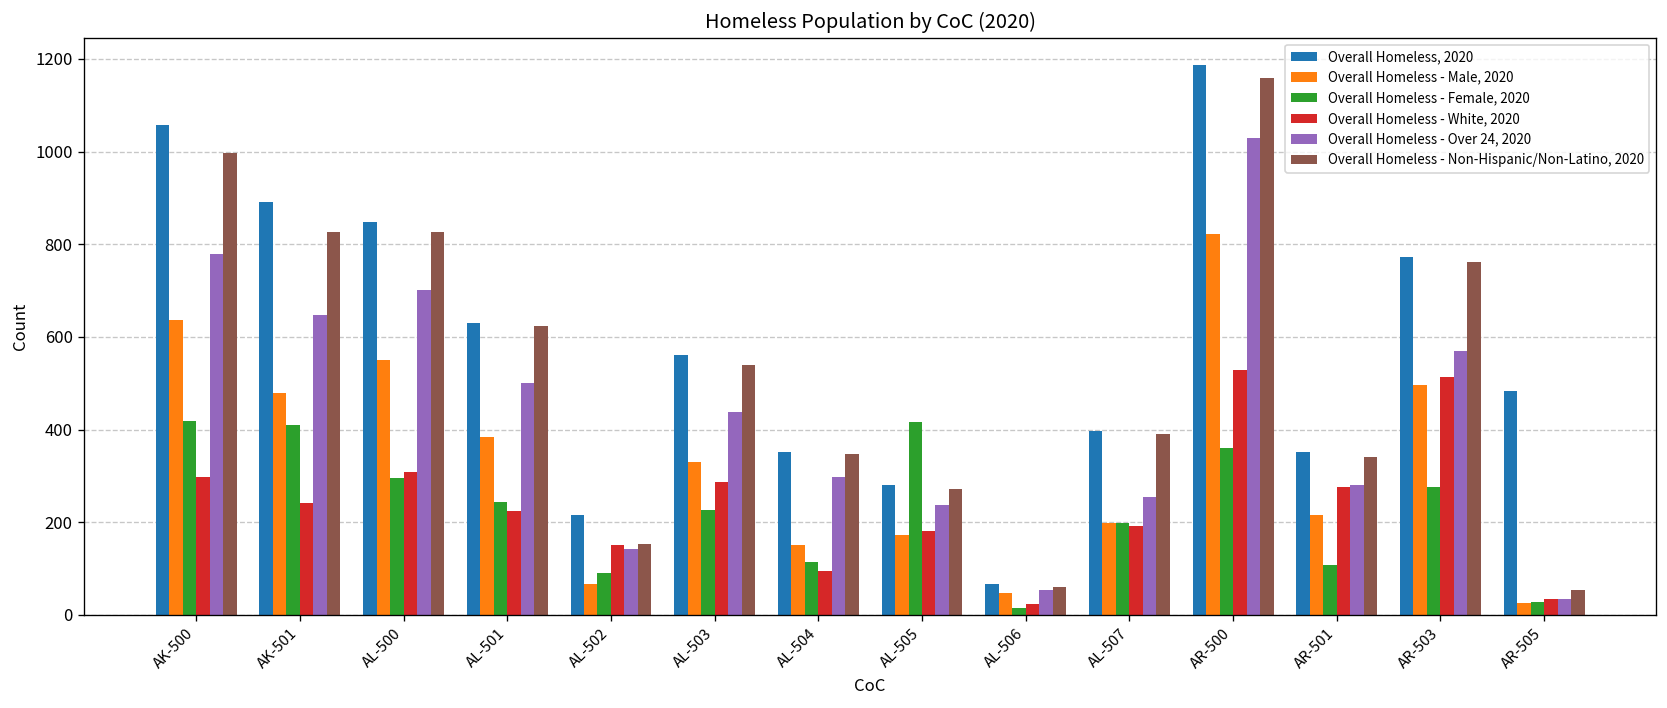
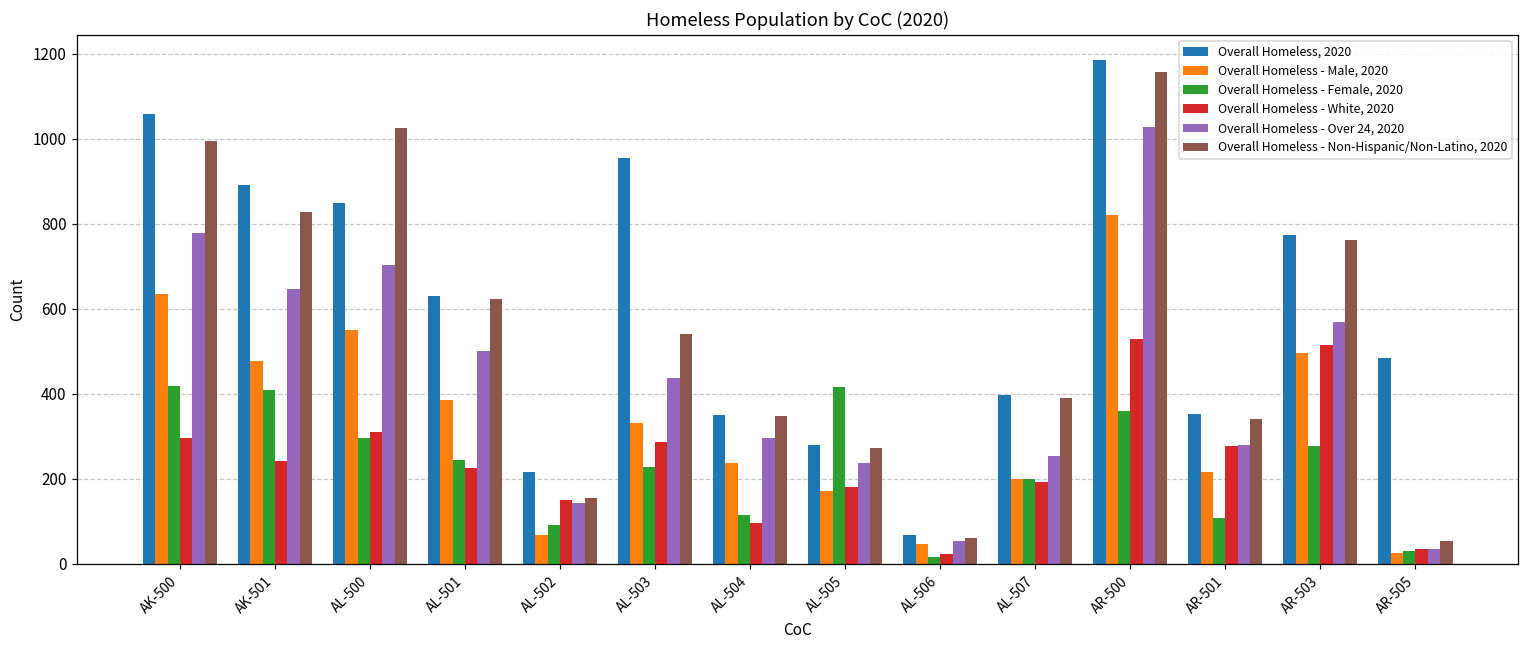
Overall Homeless - Non-Hispanic/Non-Latino, 2020, AL-500: 830 -> 1030
Overall Homeless, 2020, AL-503: 560 -> 960
Overall Homeless - Male, 2020, AL-504: 150 -> 240
